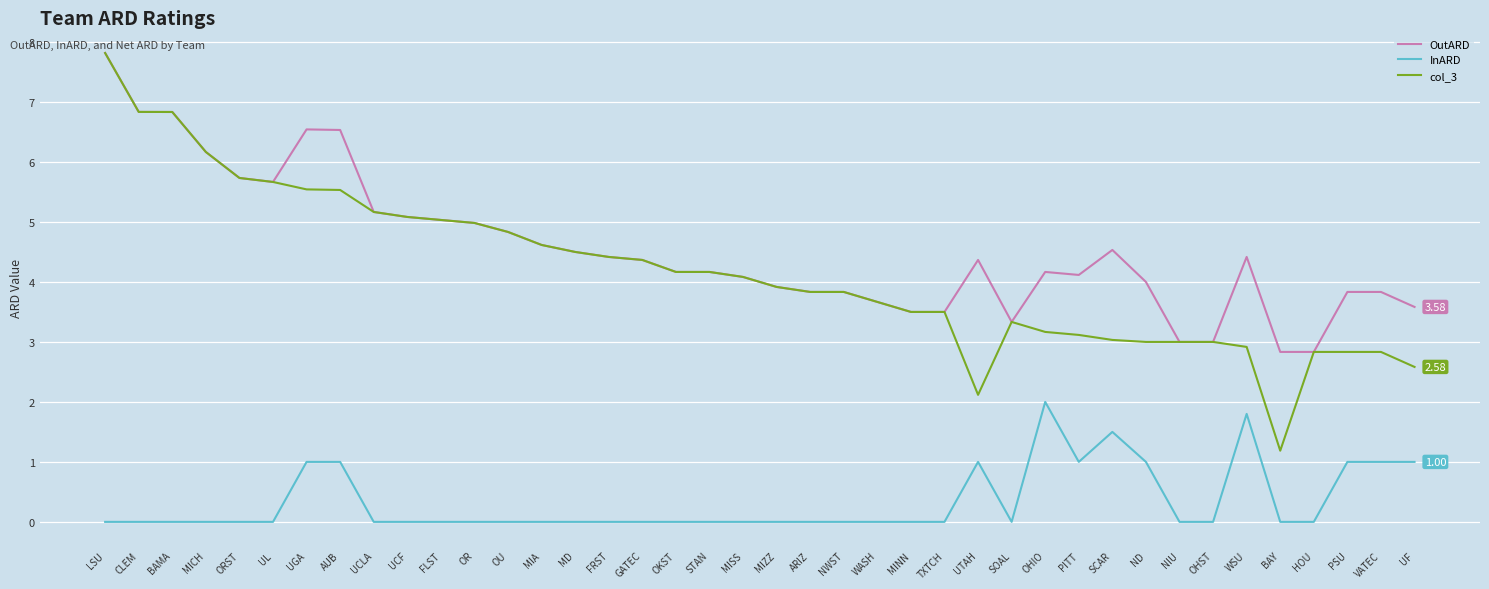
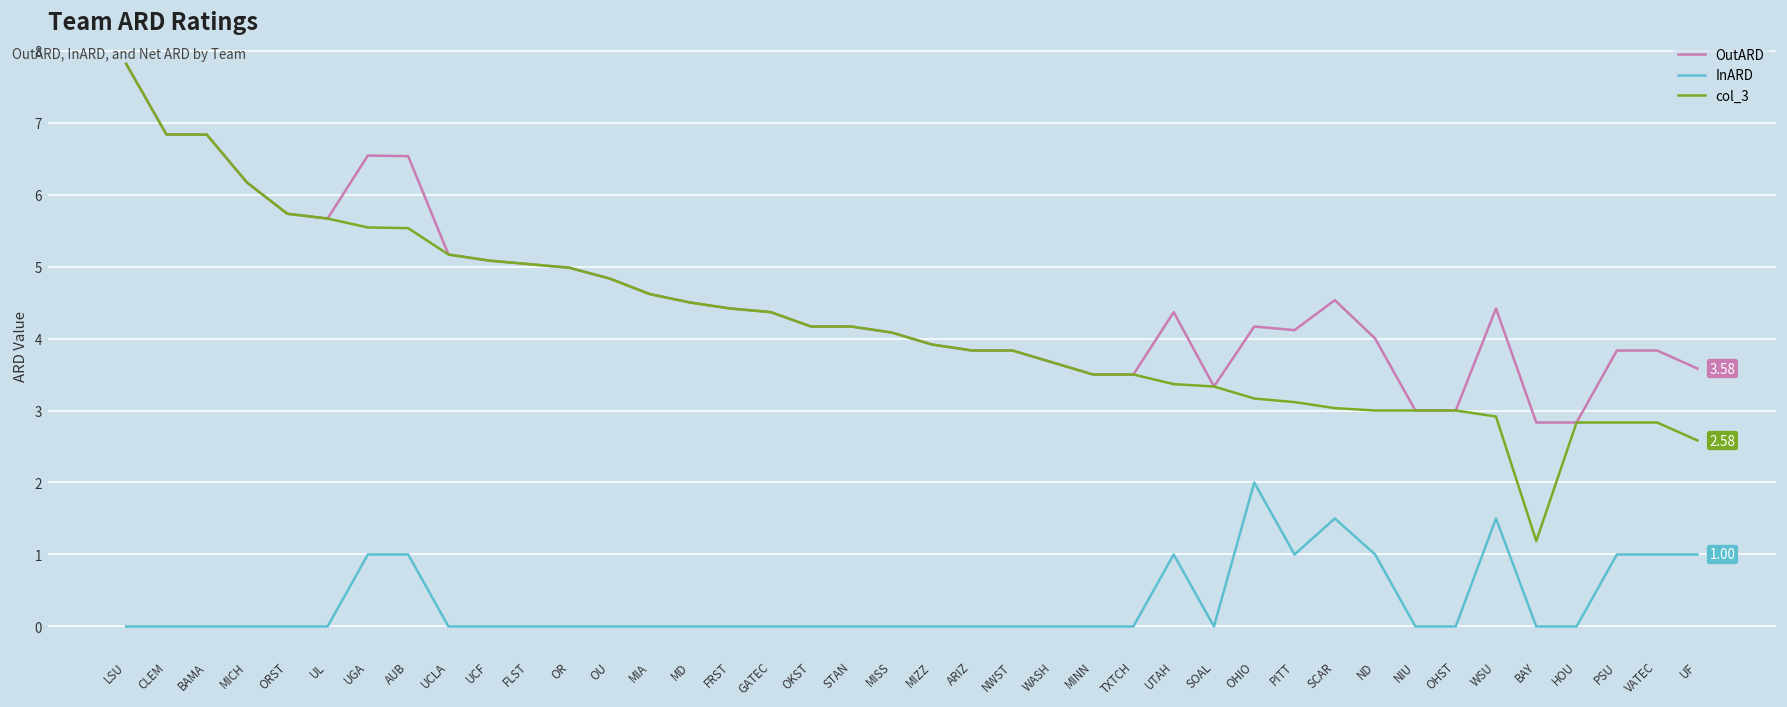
col_3, UTAH: 2.1 -> 3.4
InARD, WSU: 1.8 -> 1.5
